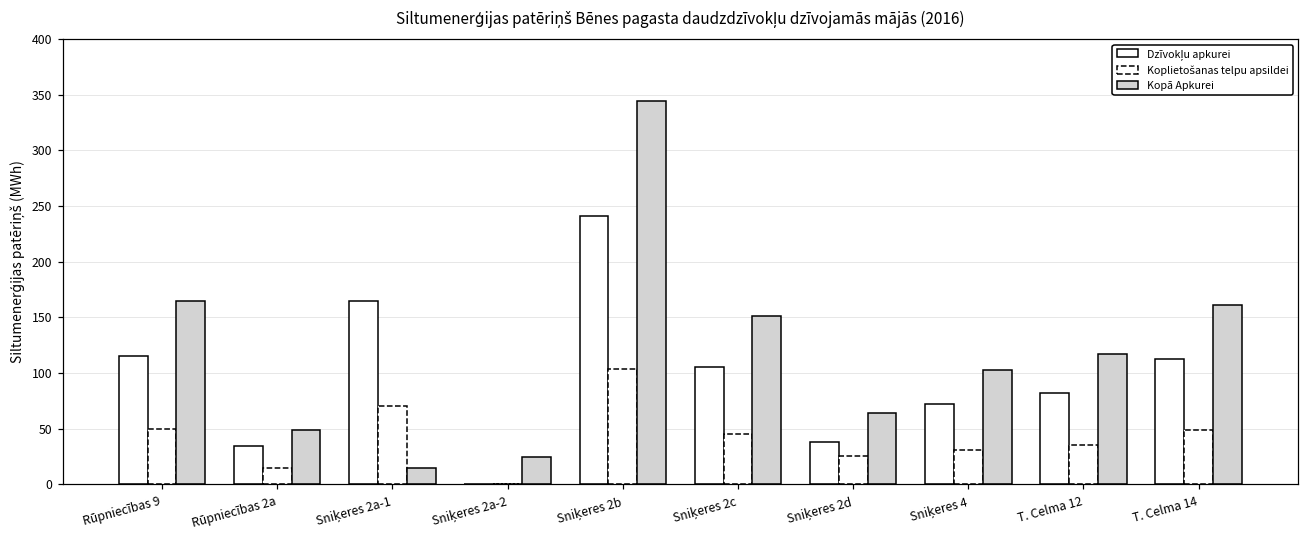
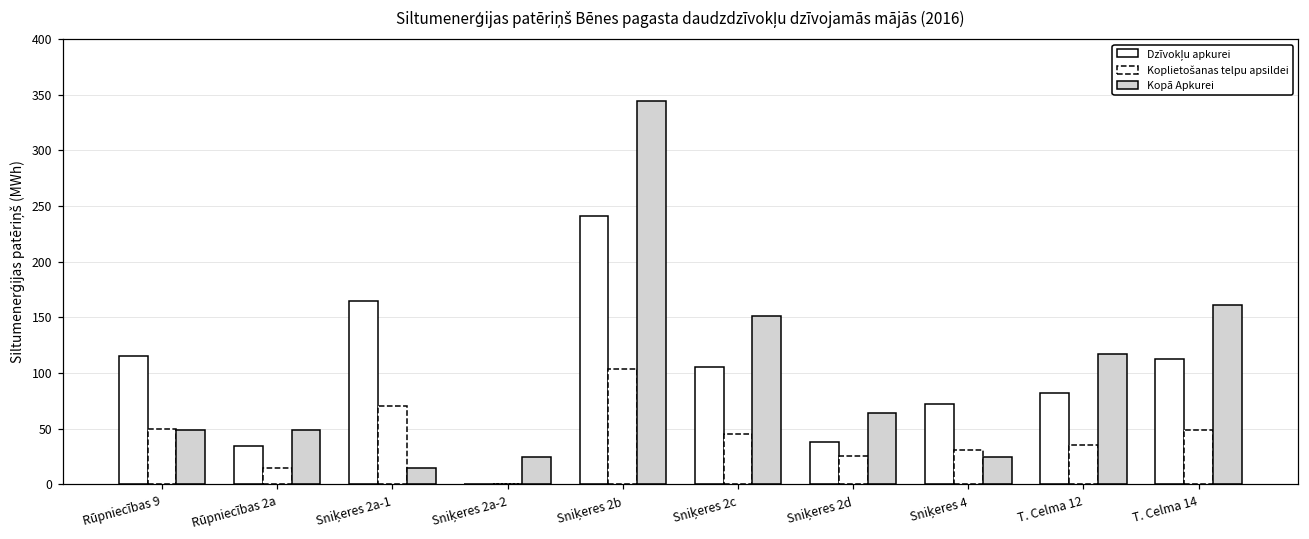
Kopā Apkurei, Rūpniecības 9: 165 -> 48
Kopā Apkurei, Sniķeres 4: 103 -> 24
